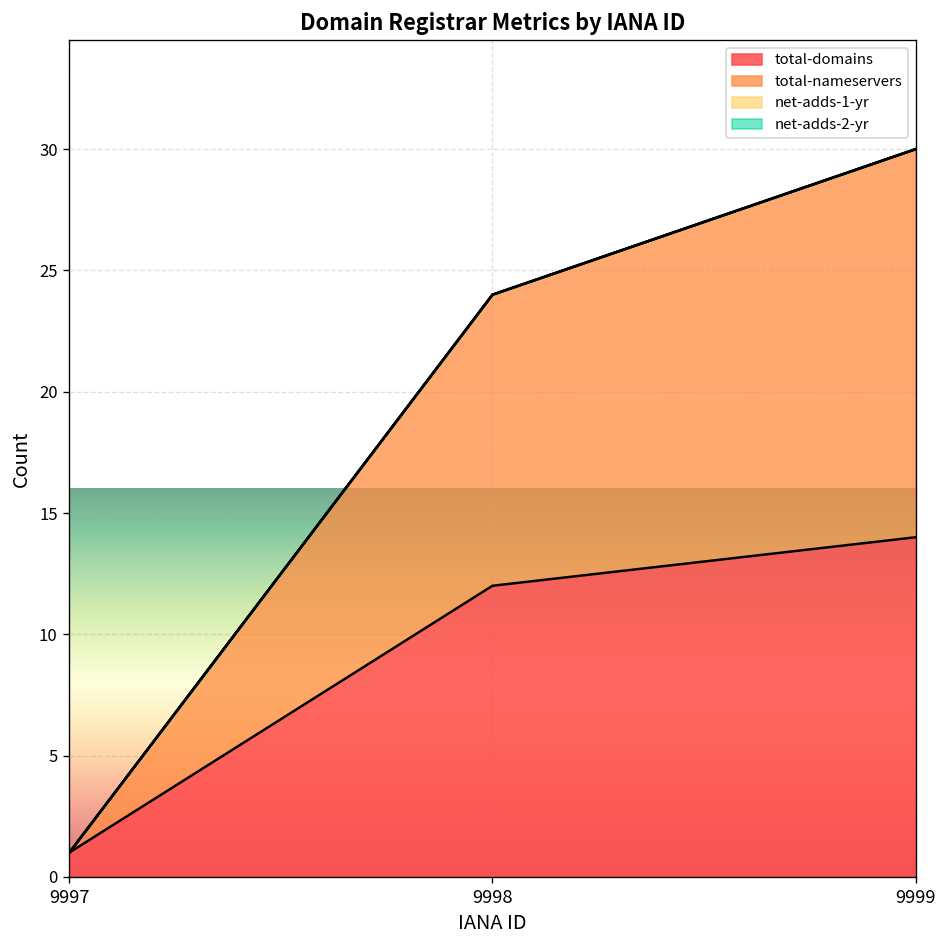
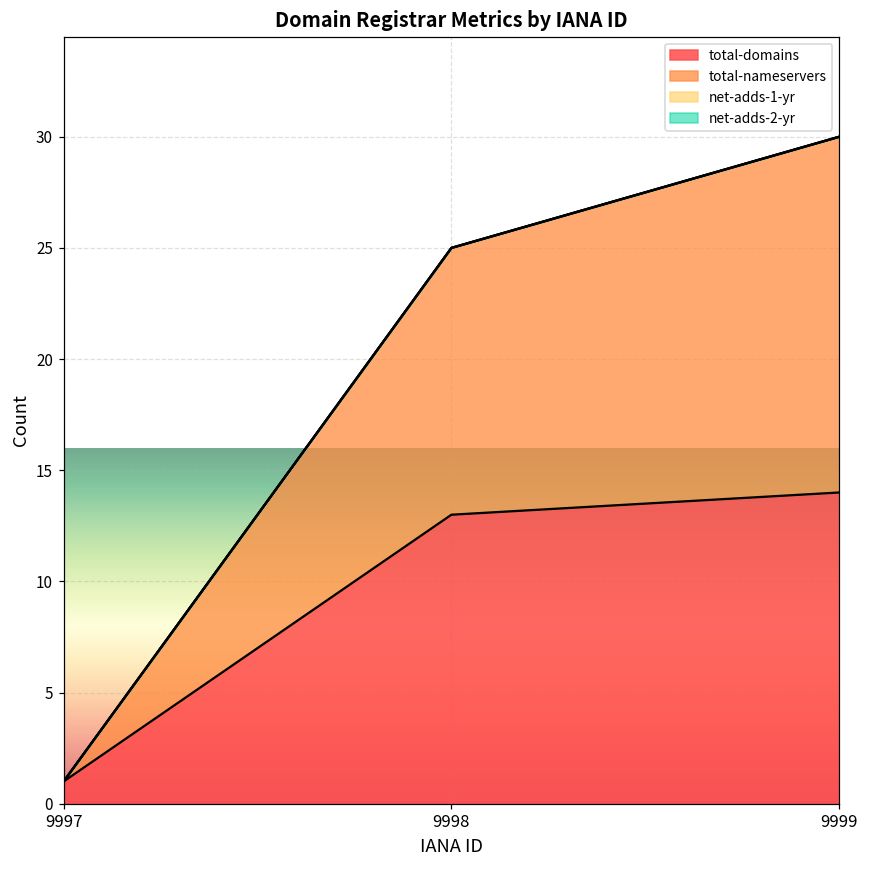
total-domains, 9998: 12 -> 13
